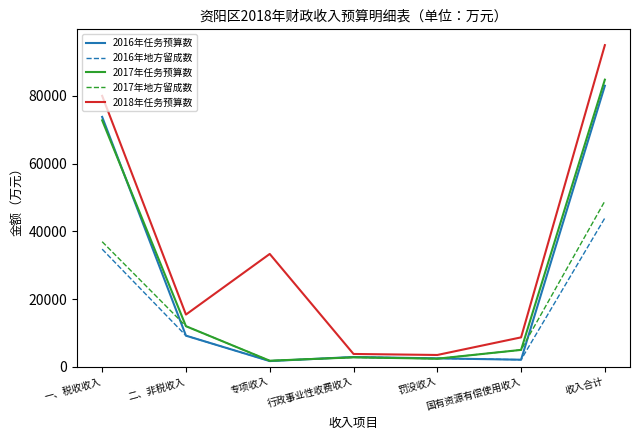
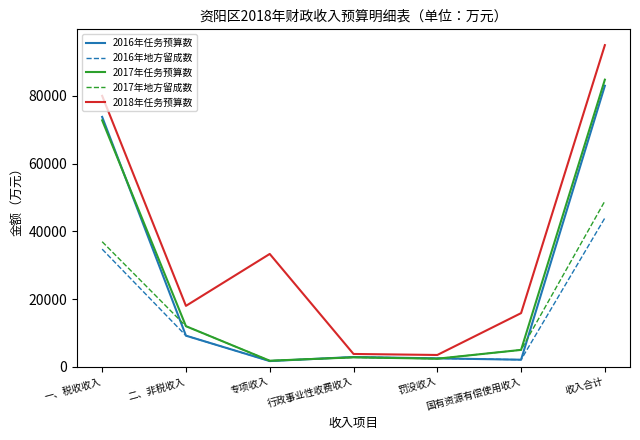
2018年任务预算数, 二、非税收入: 15000 -> 18000
2018年任务预算数, 国有资源有偿使用收入: 9000 -> 16000
